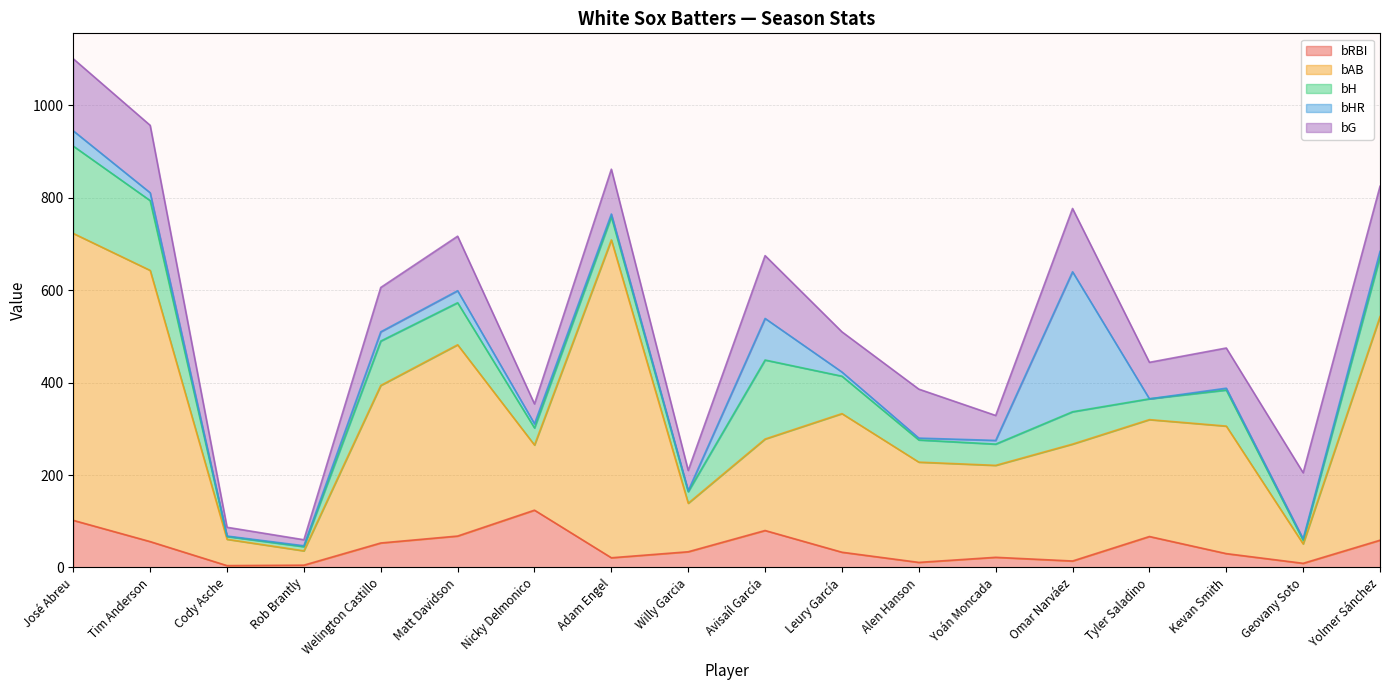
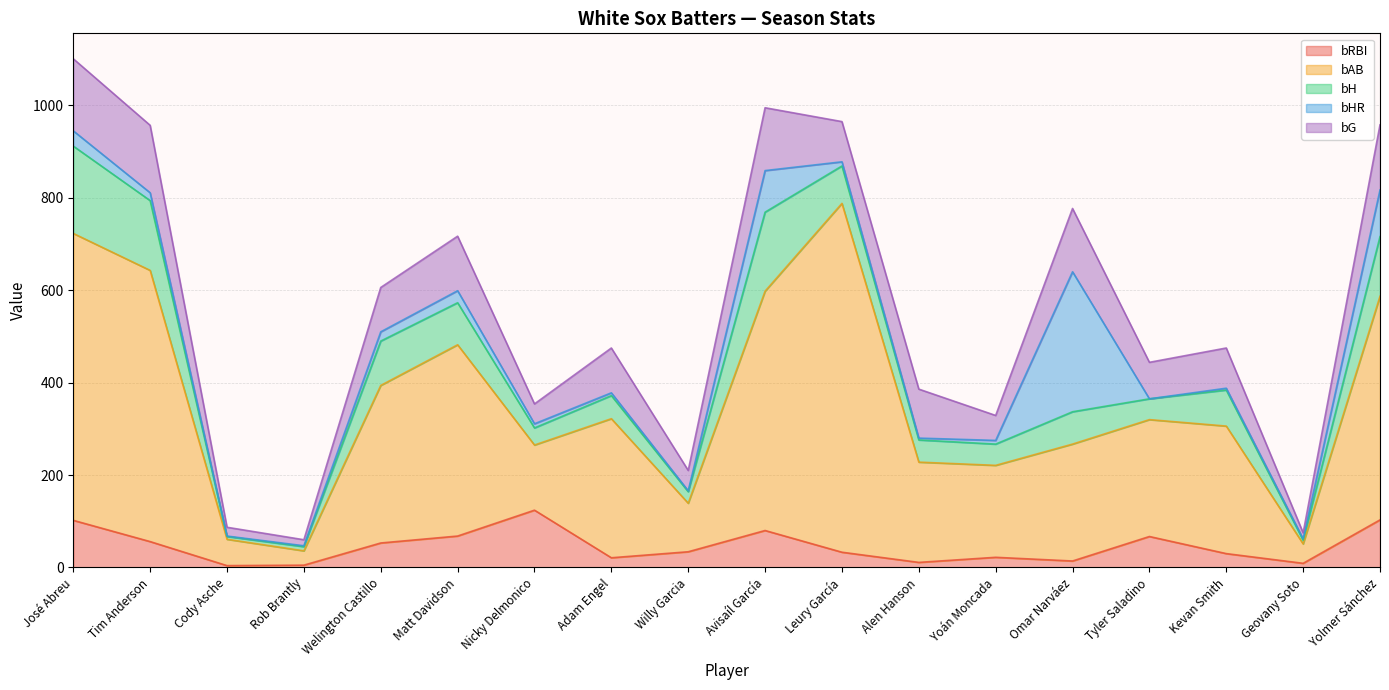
bAB, Adam Engel: 690 -> 300
bAB, Avisaíl García: 200 -> 520
bAB, Leury García: 300 -> 760
bG, Geovany Soto: 140 -> 10
bRBI, Yolmer Sánchez: 60 -> 100
bHR, Yolmer Sánchez: 10 -> 100
